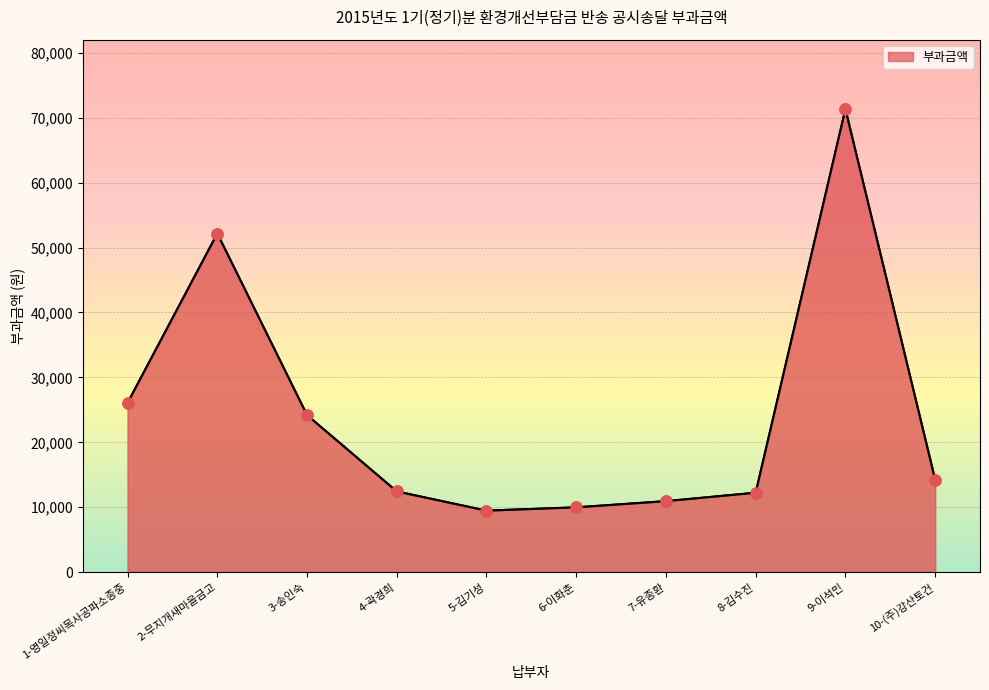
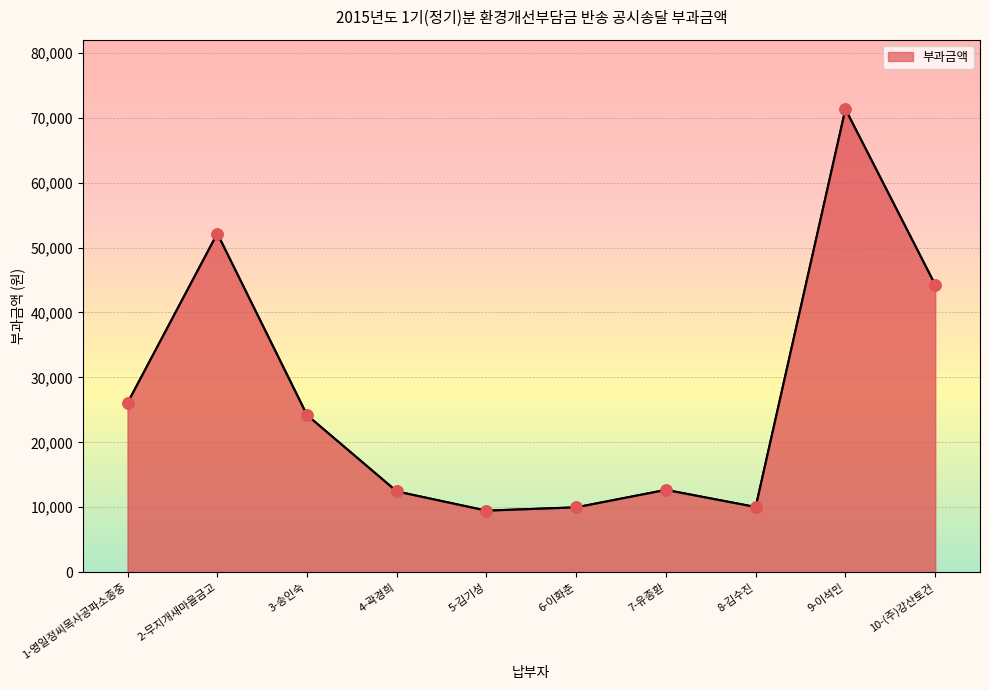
7-유종환: 11,000 -> 13,000
8-김수진: 12,000 -> 10,000
10-(주)강산토건: 14,000 -> 44,000
